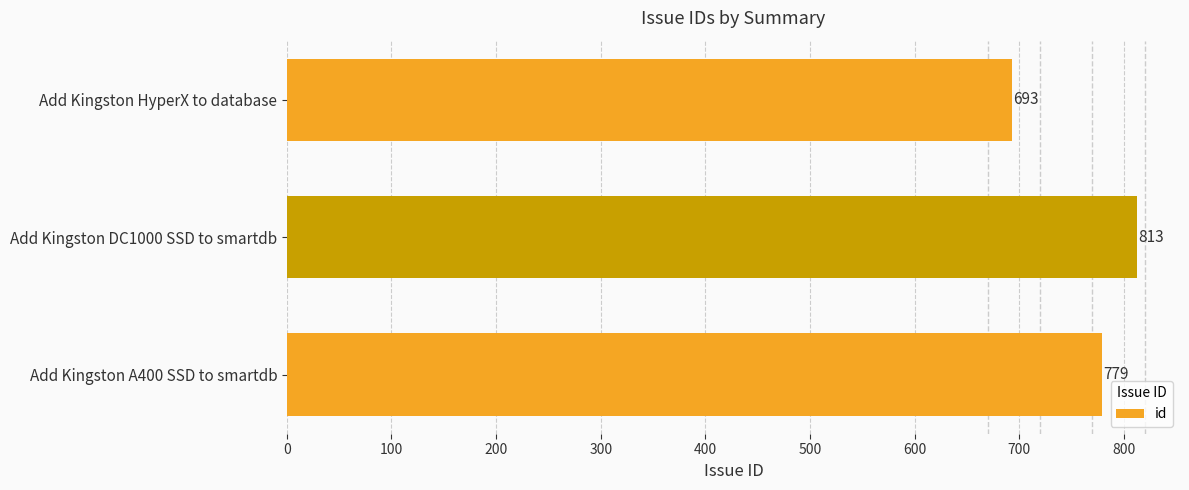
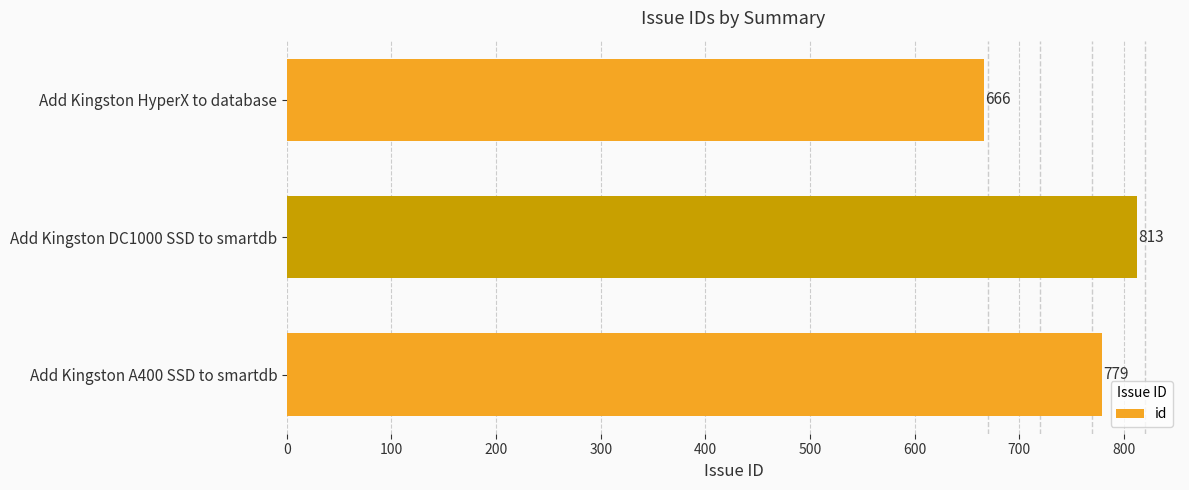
Add Kingston HyperX to database: 693 -> 666
